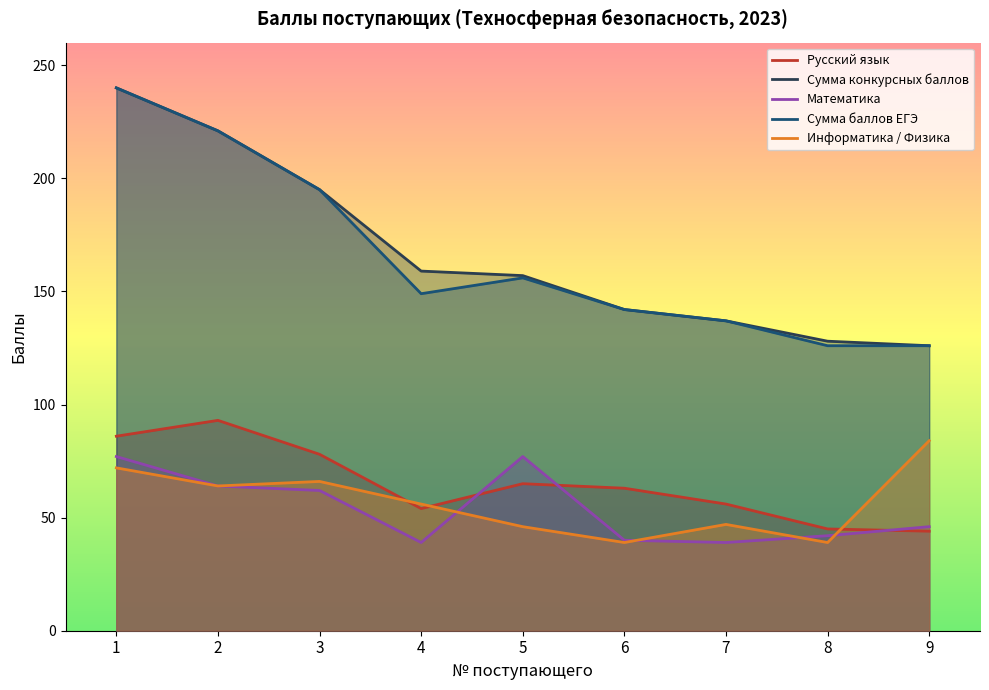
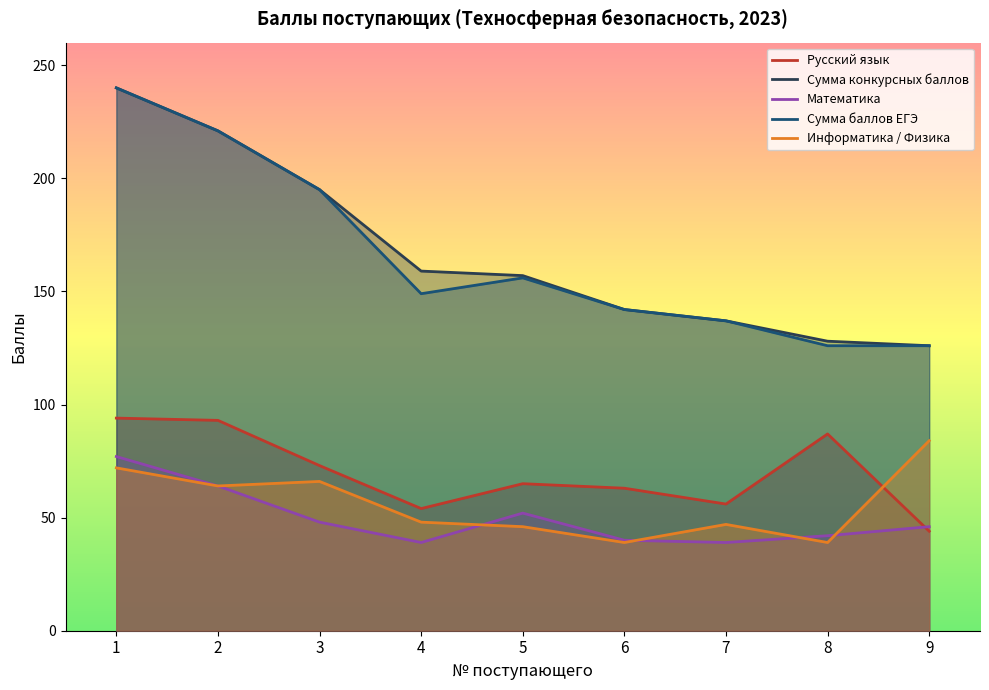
Русский язык, 1: 86 -> 94
Русский язык, 3: 78 -> 73
Математика, 3: 62 -> 48
Информатика / Физика, 4: 56 -> 48
Математика, 5: 77 -> 52
Русский язык, 8: 45 -> 87
